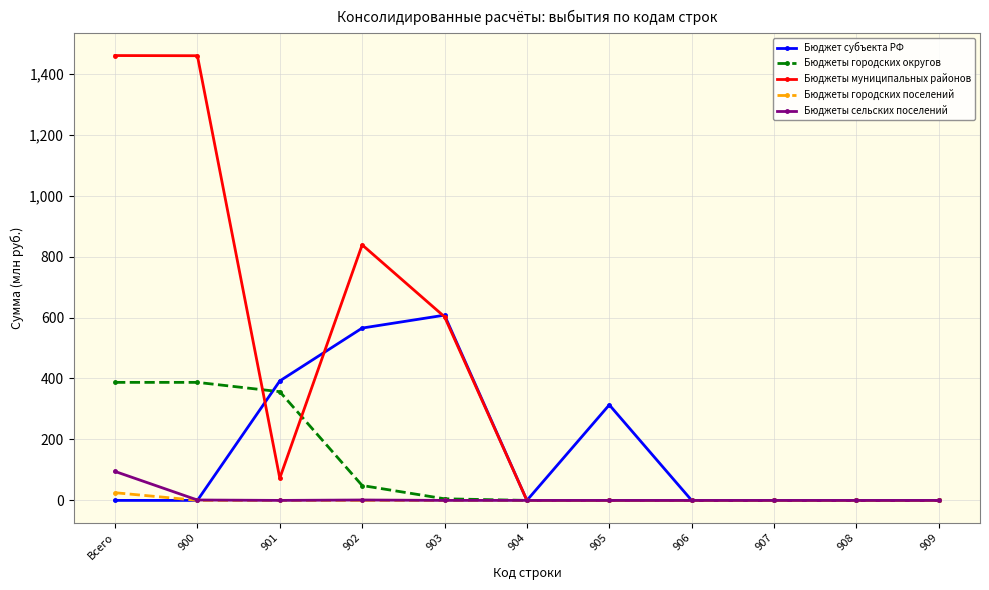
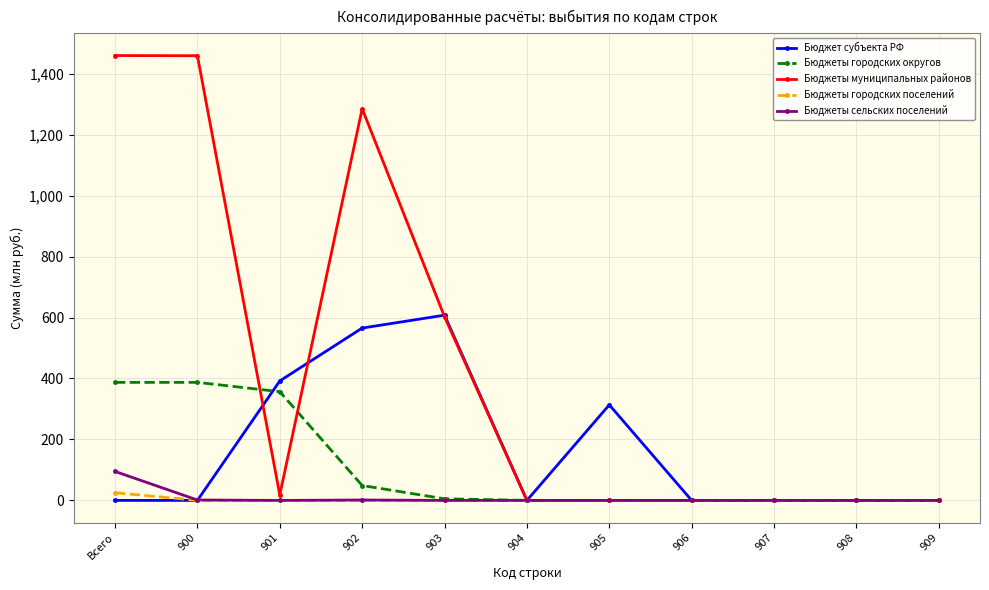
Бюджеты муниципальных районов, 901: 70 -> 20
Бюджеты муниципальных районов, 902: 840 -> 1,280
